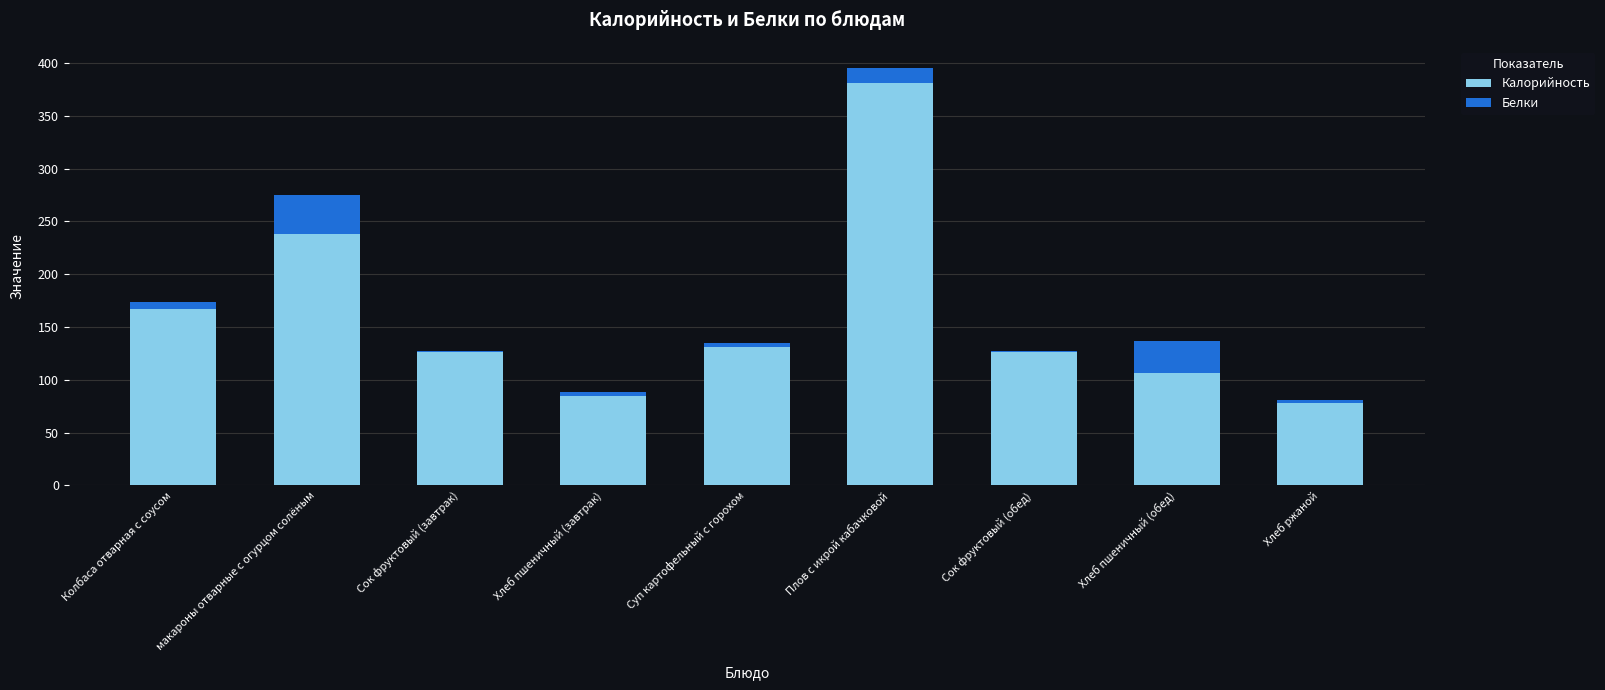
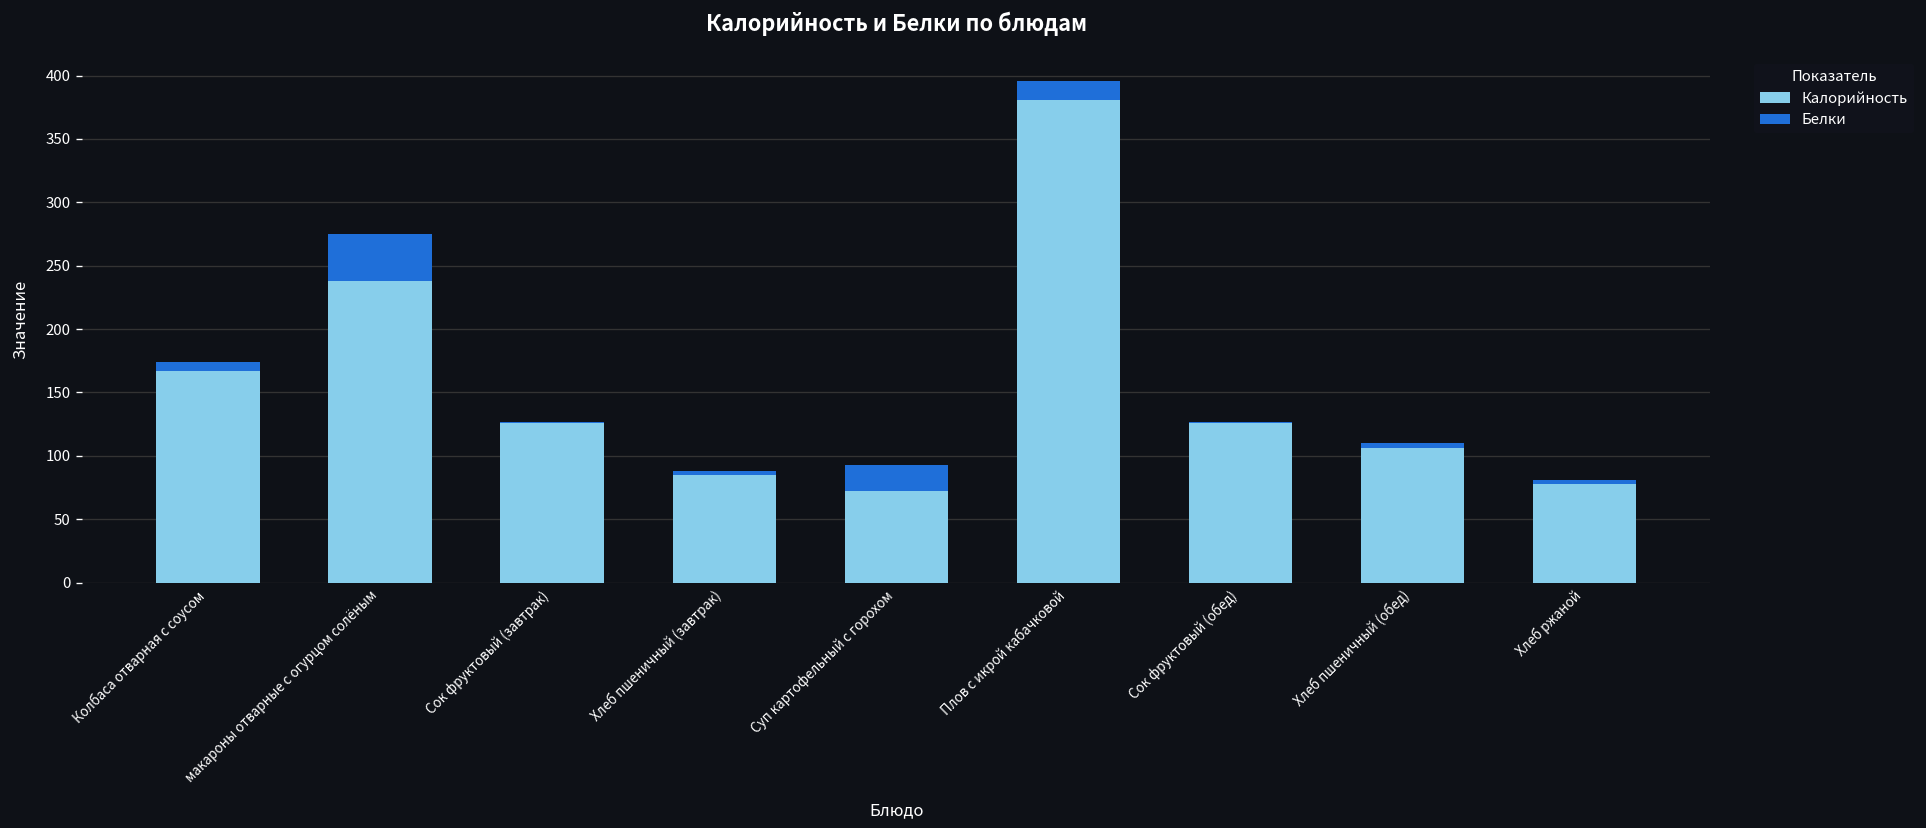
Калорийность, Суп картофельный с горохом: 131 -> 72
Белки, Суп картофельный с горохом: 4 -> 21
Белки, Хлеб пшеничный (обед): 31 -> 4
